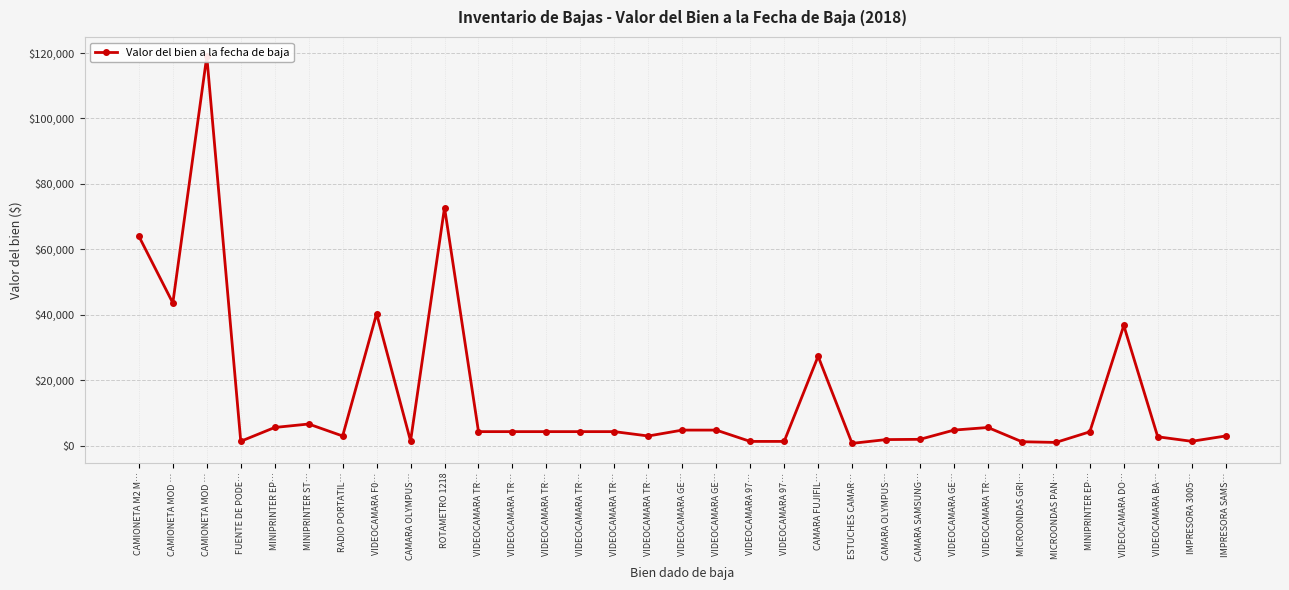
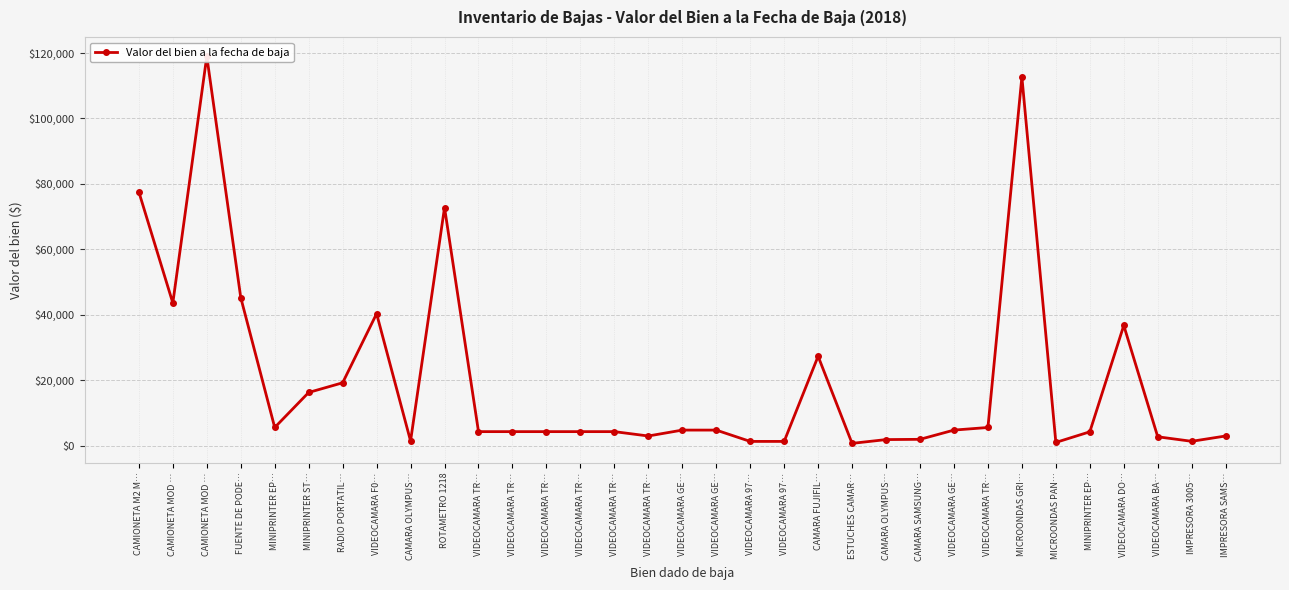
CAMIONETA M2 M…: $64,000 -> $78,000
FUENTE DE PODE…: $1,000 -> $45,000
MINIPRINTER ST…: $7,000 -> $16,000
RADIO PORTATIL…: $3,000 -> $19,000
MICROONDAS GRI…: $1,000 -> $113,000
